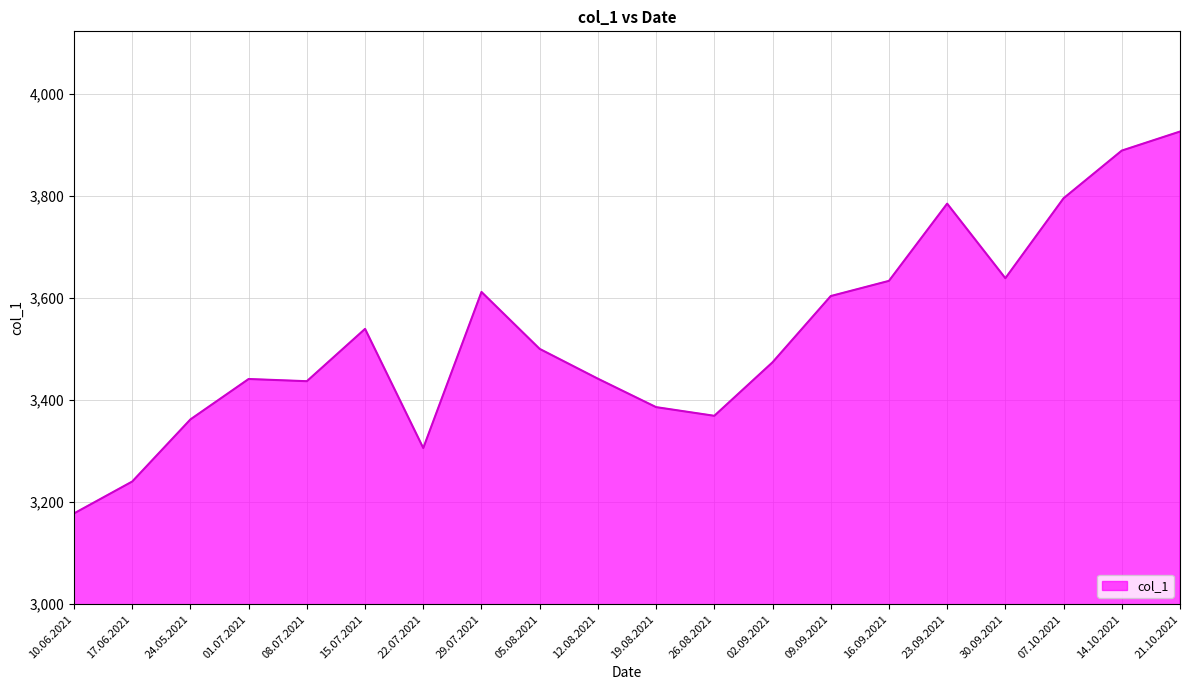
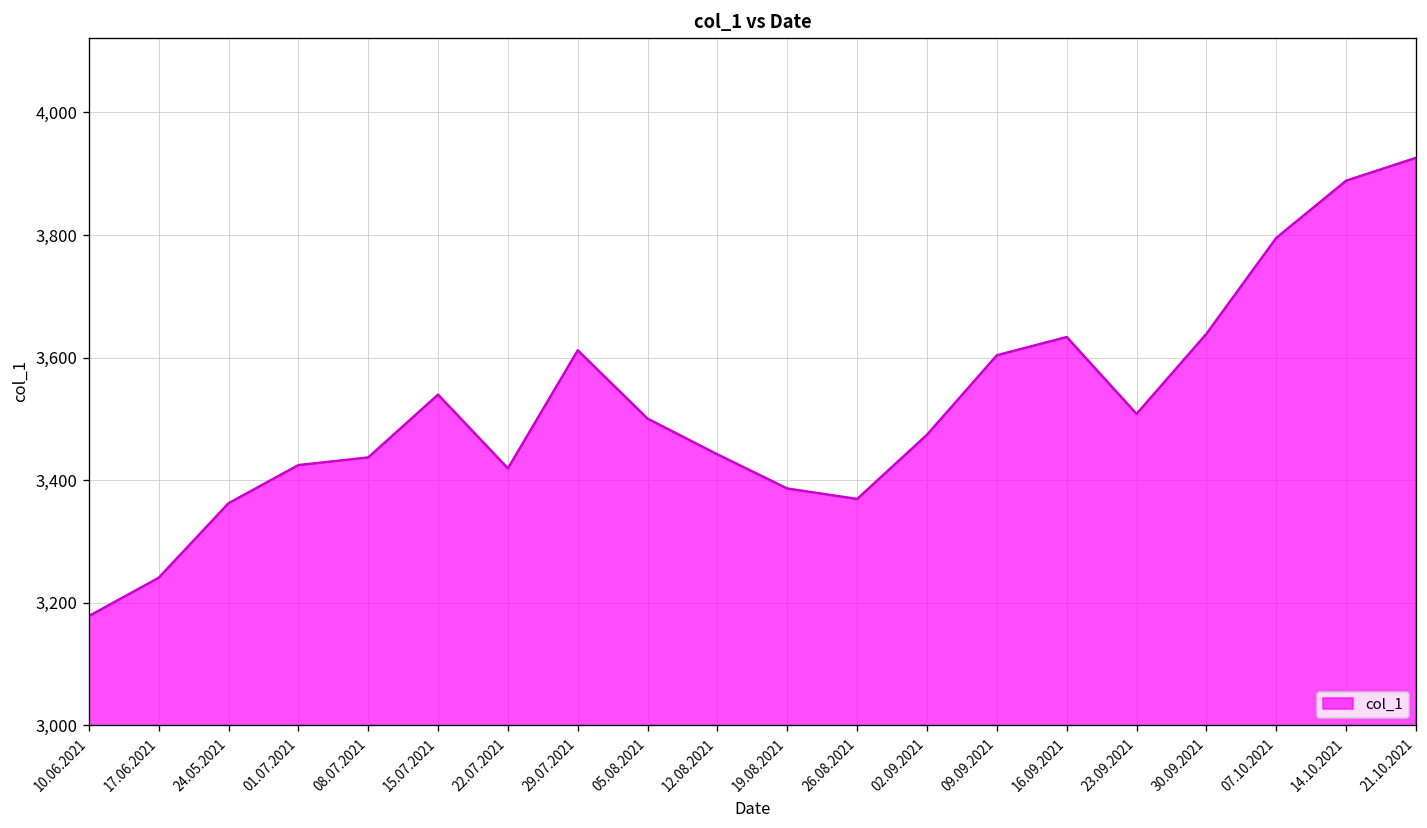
01.07.2021: 3,440 -> 3,420
22.07.2021: 3,310 -> 3,420
23.09.2021: 3,780 -> 3,510
